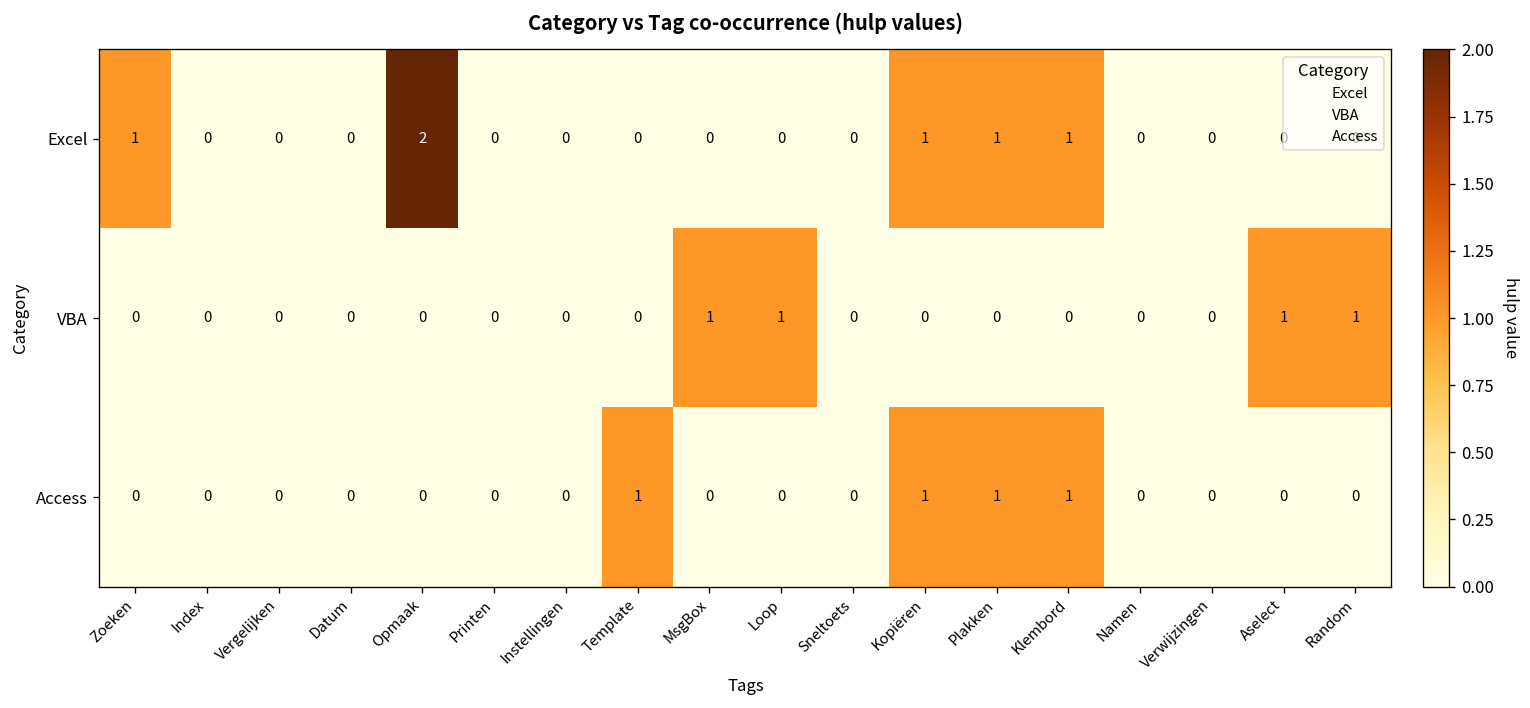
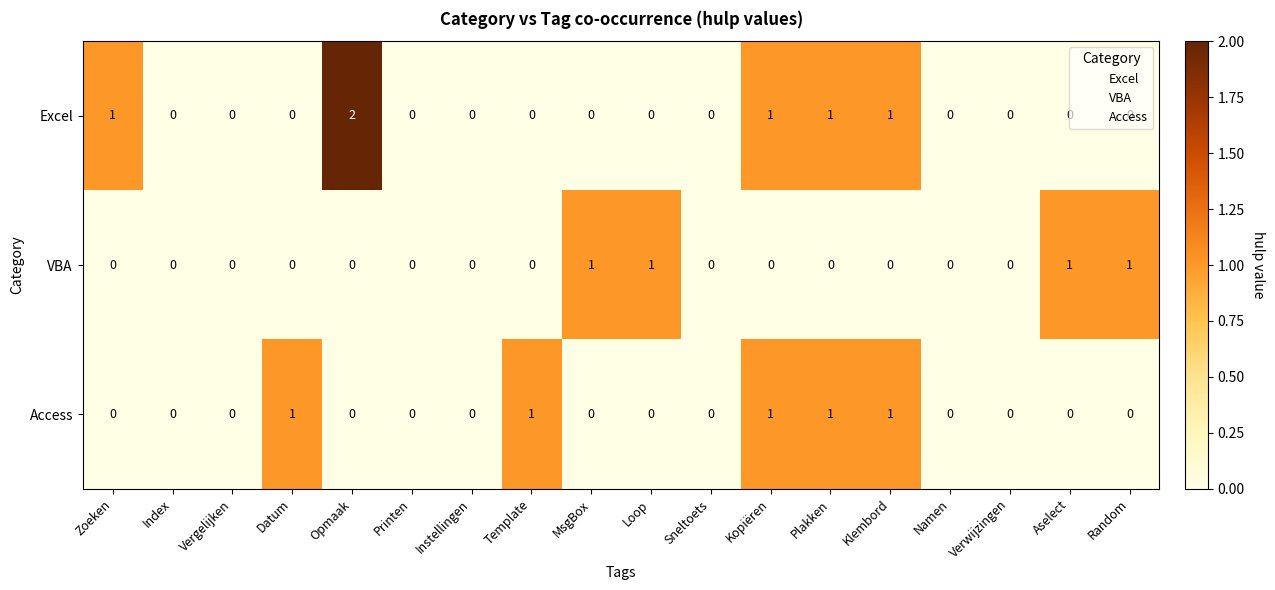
Access, Datum: 0 -> 1
